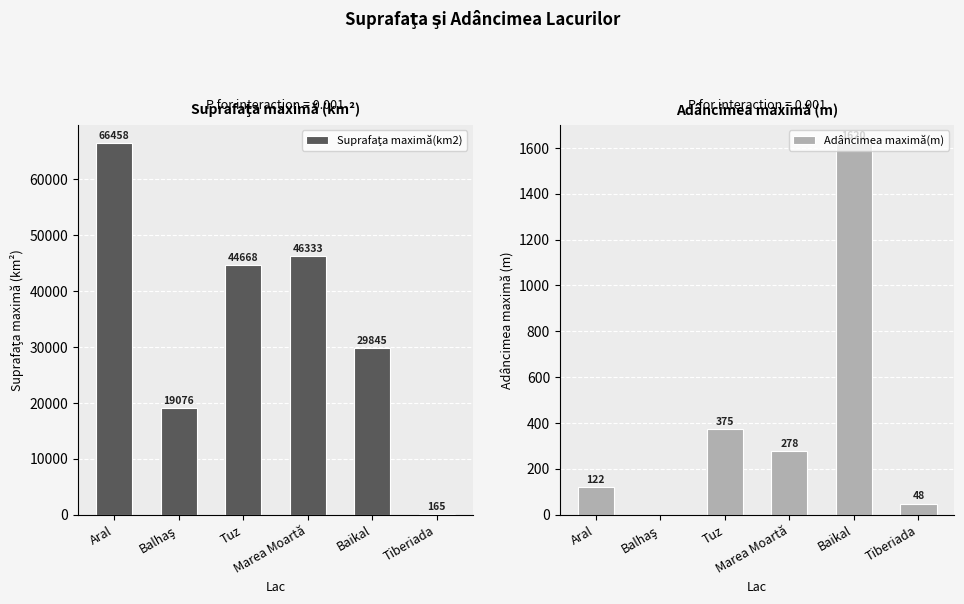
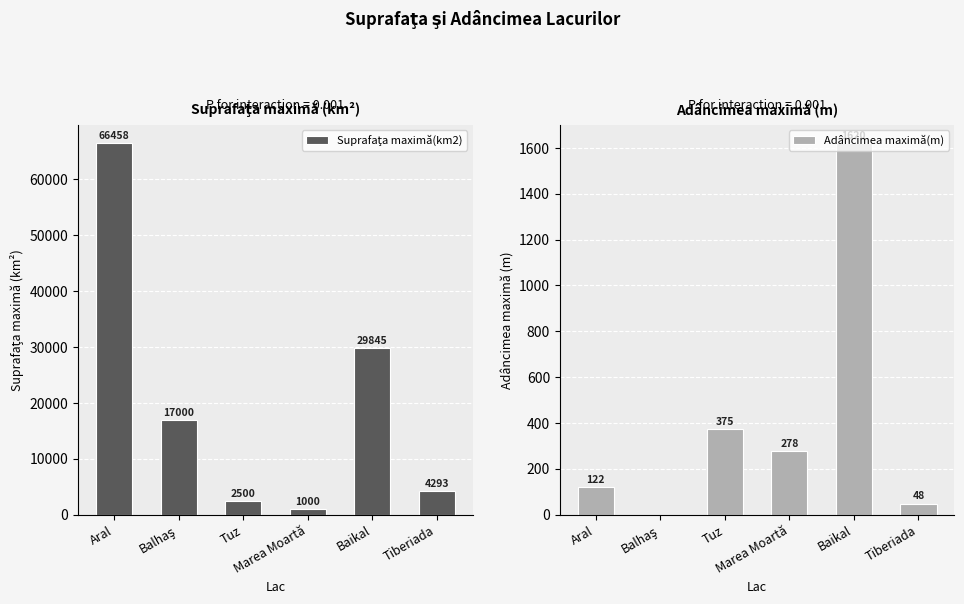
Suprafaţa maximă (km²), Balhaş: 19076 -> 17000
Suprafaţa maximă (km²), Tuz: 44668 -> 2500
Suprafaţa maximă (km²), Marea Moartă: 46333 -> 1000
Suprafaţa maximă (km²), Tiberiada: 165 -> 4293
